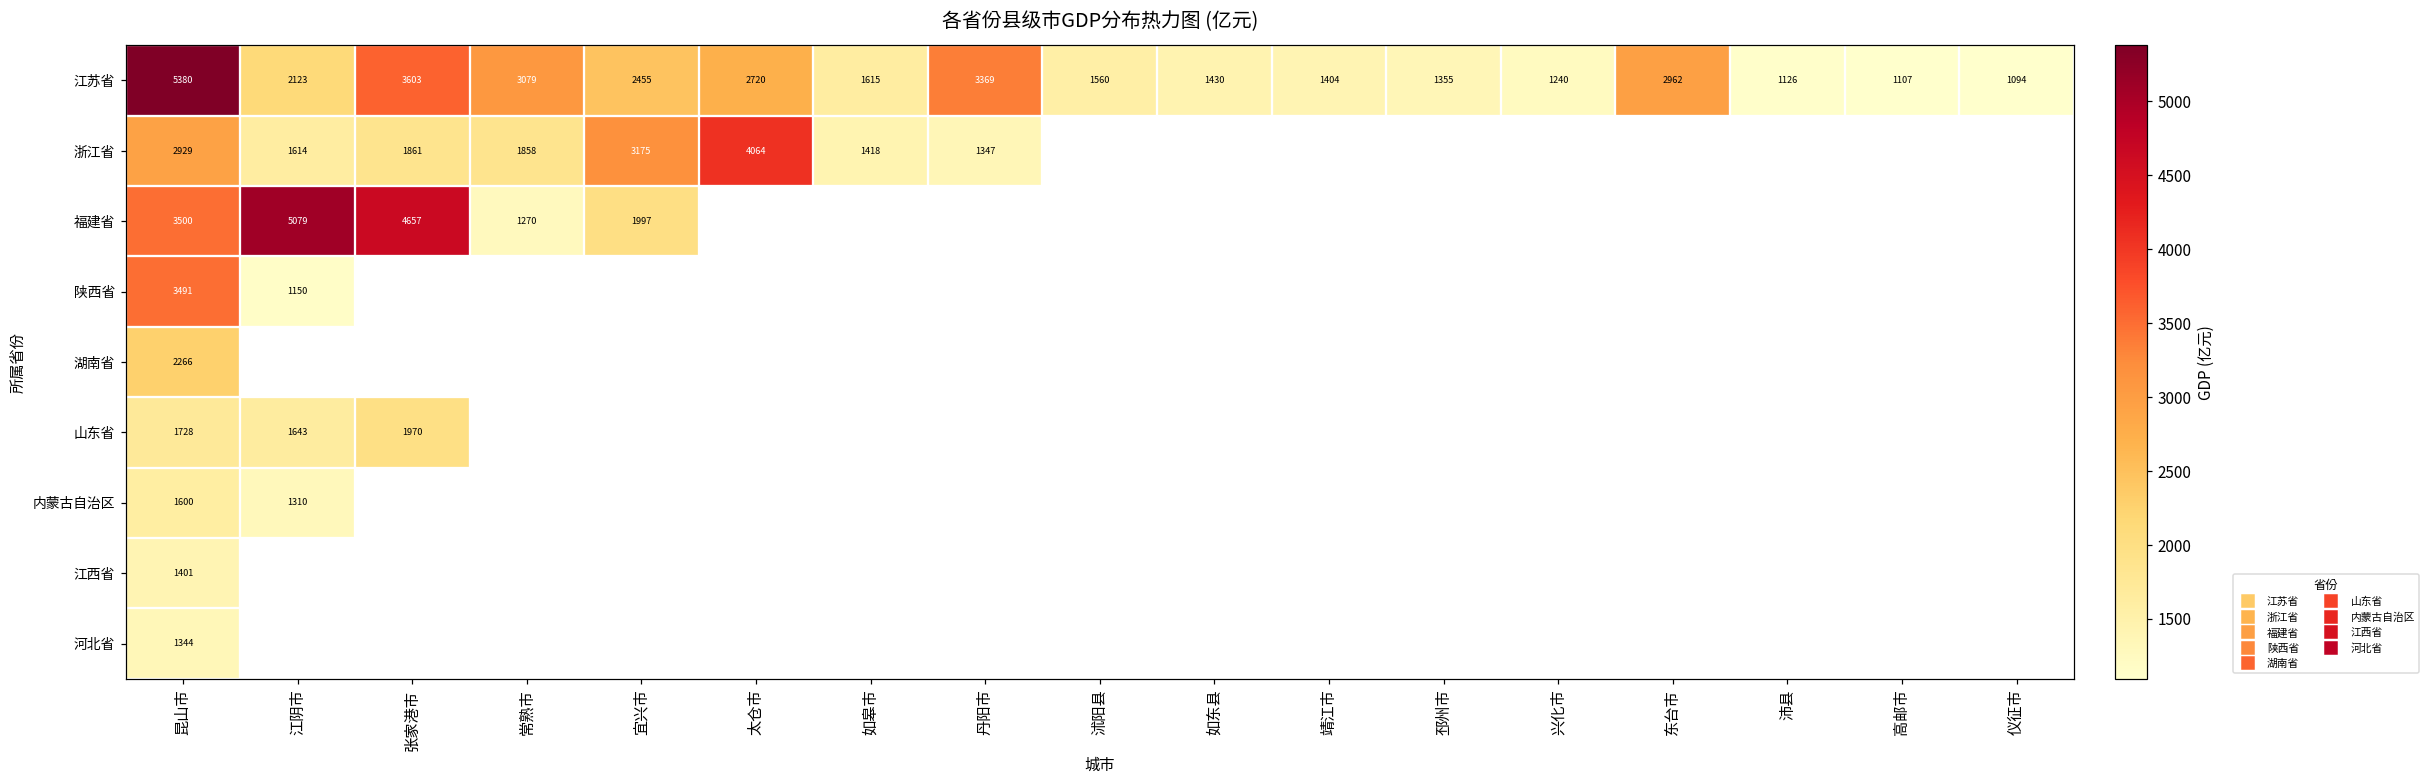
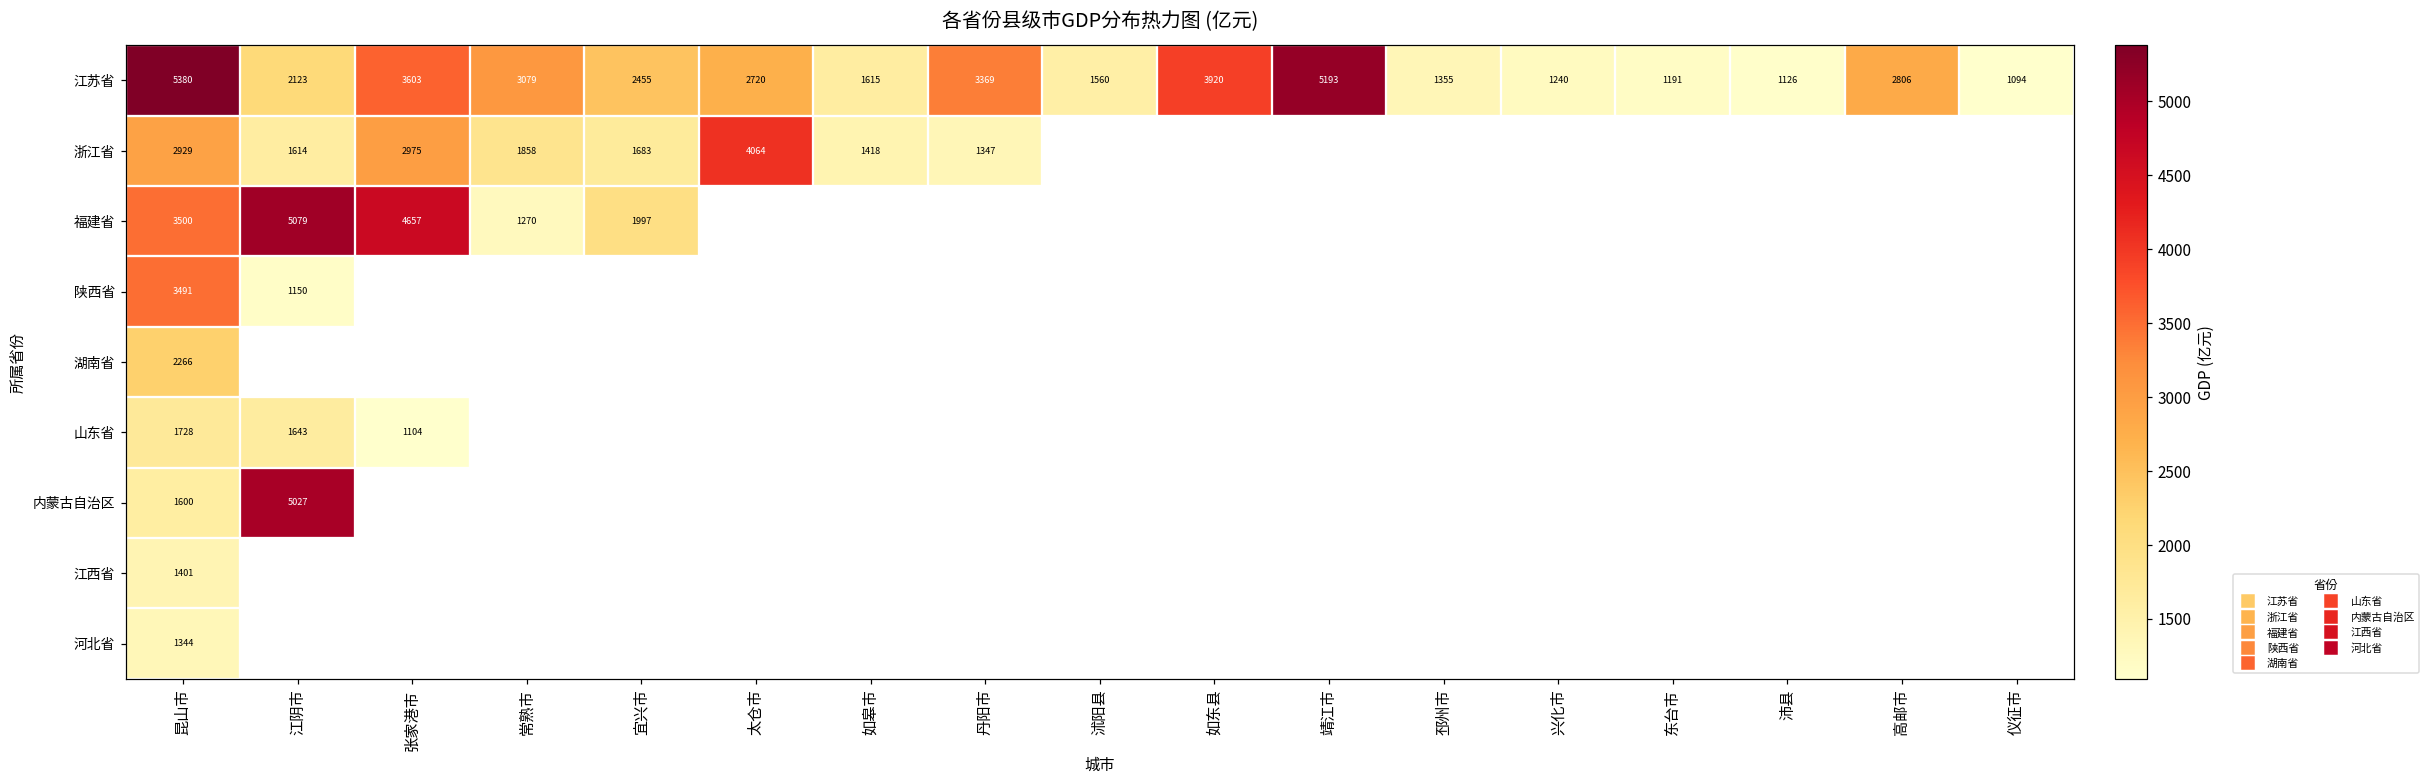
江苏省, 如东县: 1430 -> 3920
江苏省, 靖江市: 1404 -> 5193
江苏省, 东台市: 2962 -> 1191
江苏省, 高邮市: 1107 -> 2806
浙江省, 张家港市: 1861 -> 2975
浙江省, 宜兴市: 3175 -> 1683
山东省, 张家港市: 1970 -> 1104
内蒙古自治区, 江阴市: 1310 -> 5027
